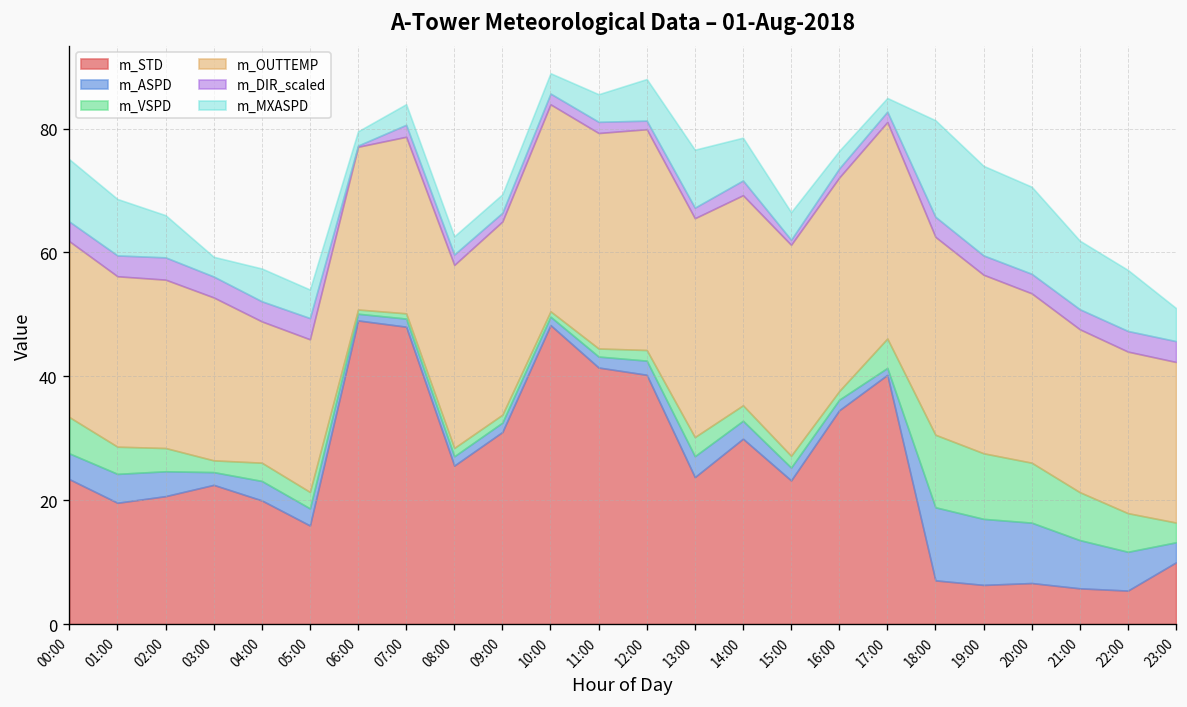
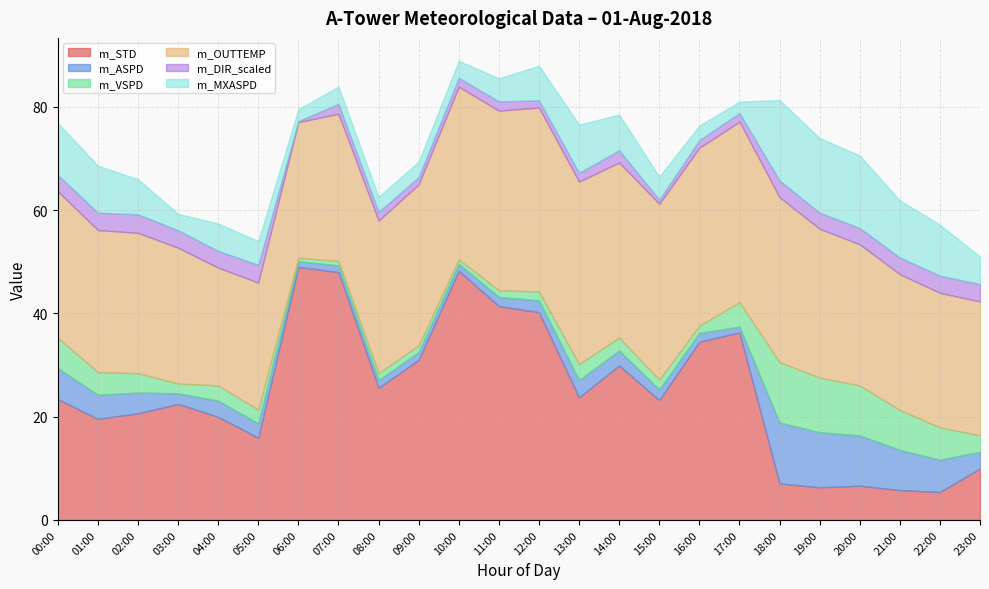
m_ASPD, 00:00: 4 -> 6
m_STD, 17:00: 40 -> 36
